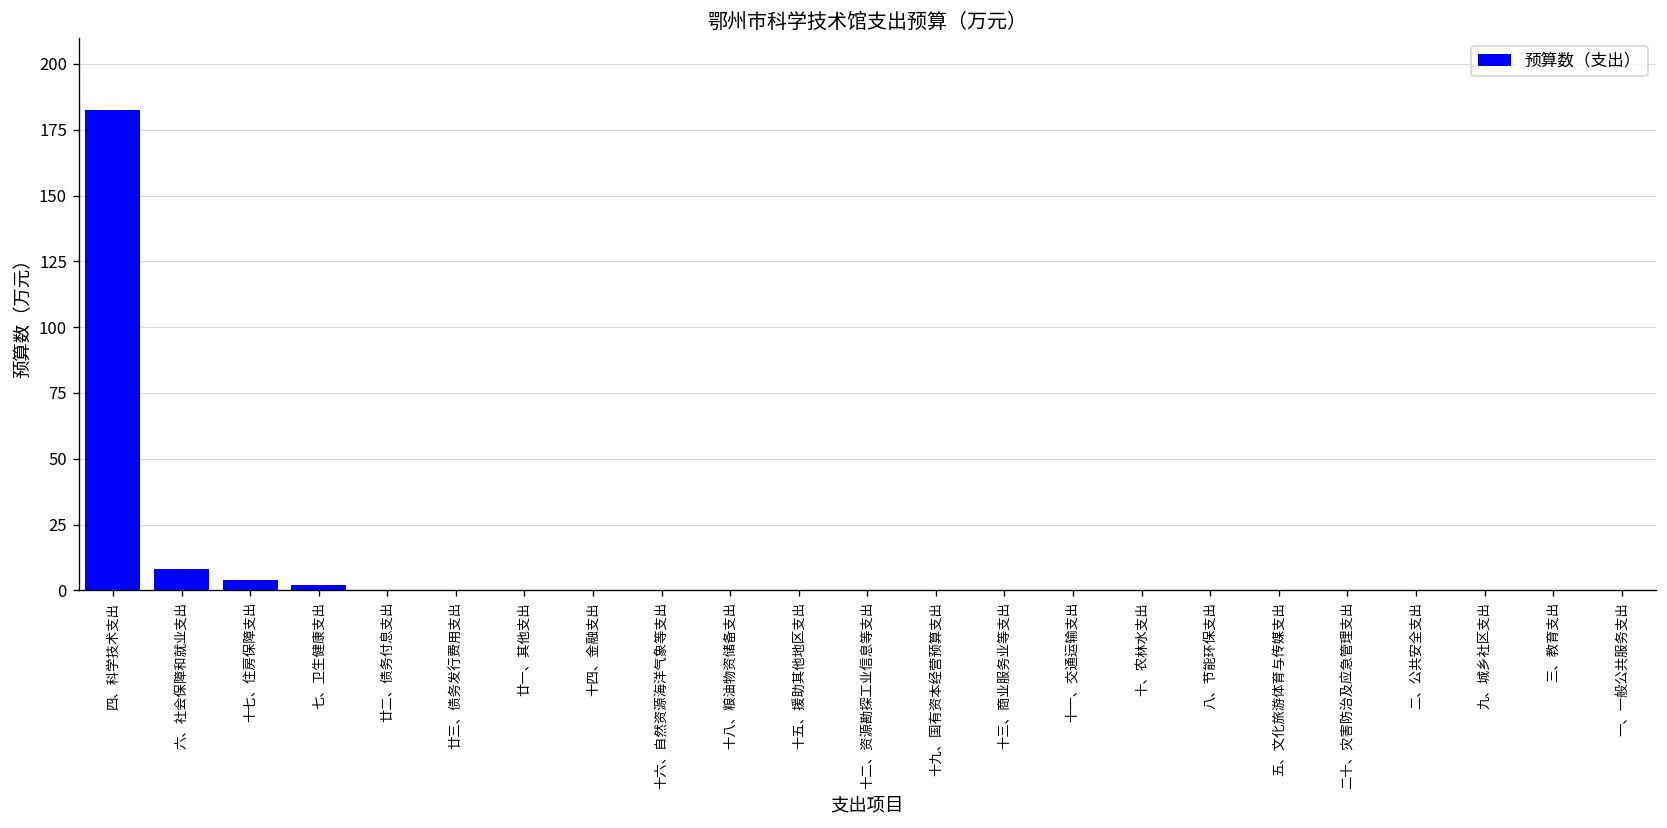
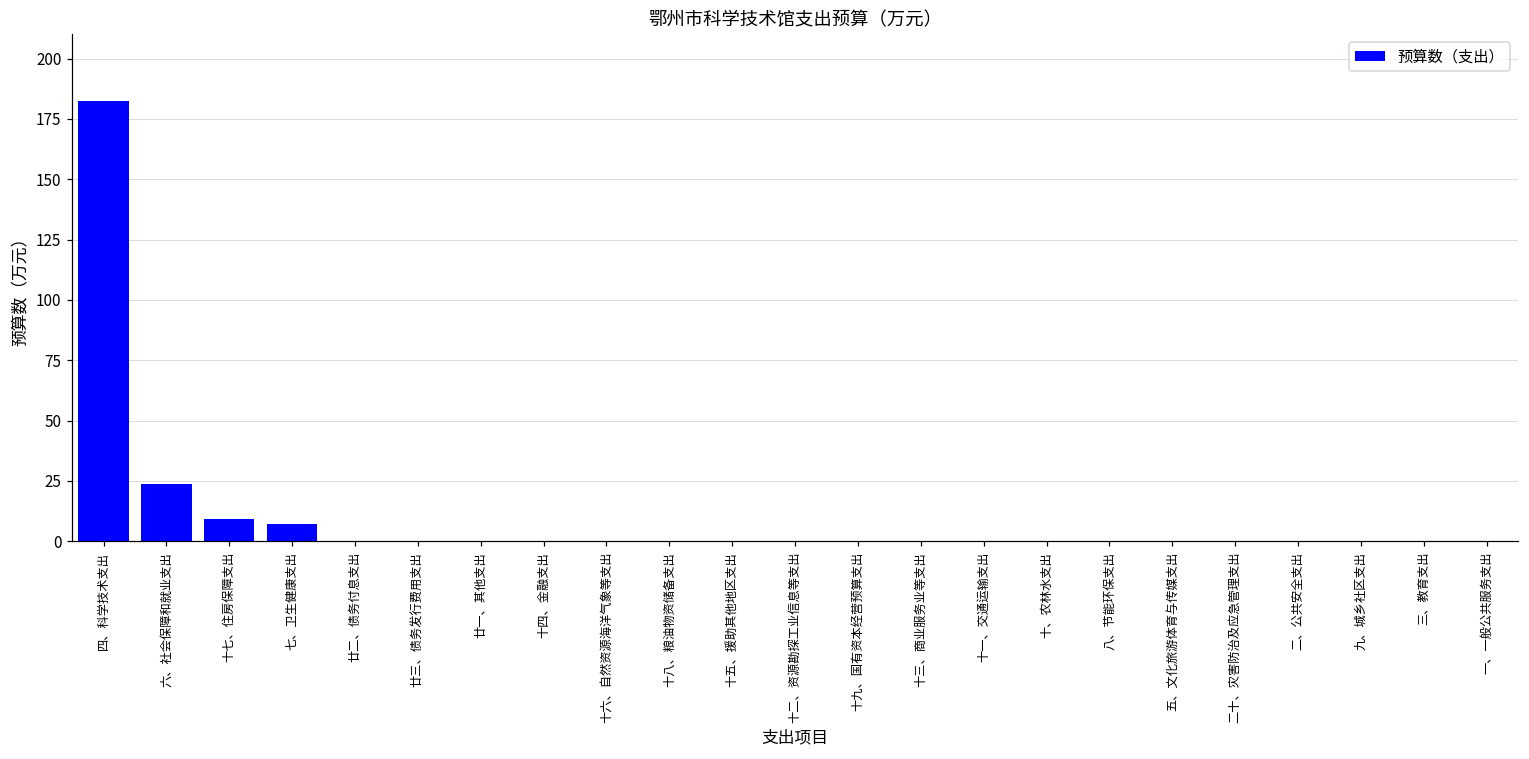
六、社会保障和就业支出: 8 -> 24
十七、住房保障支出: 4 -> 9
七、卫生健康支出: 2 -> 7
